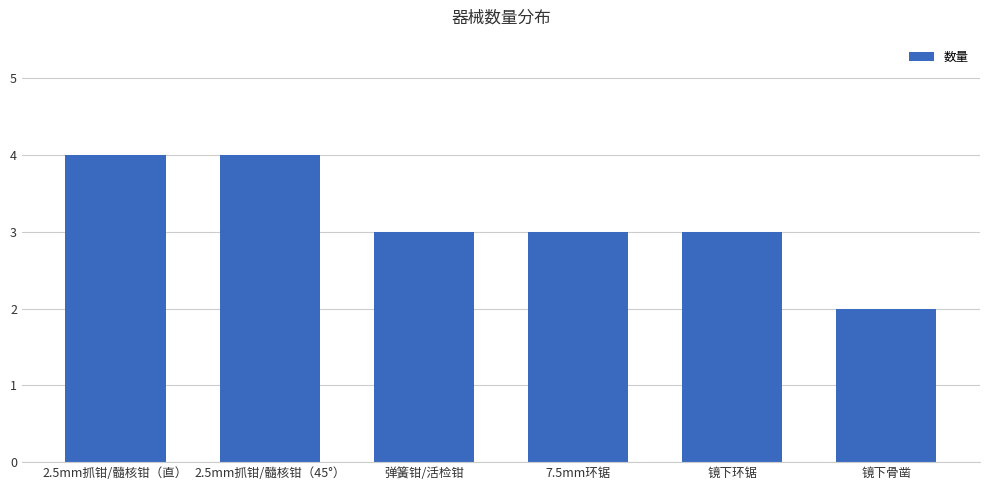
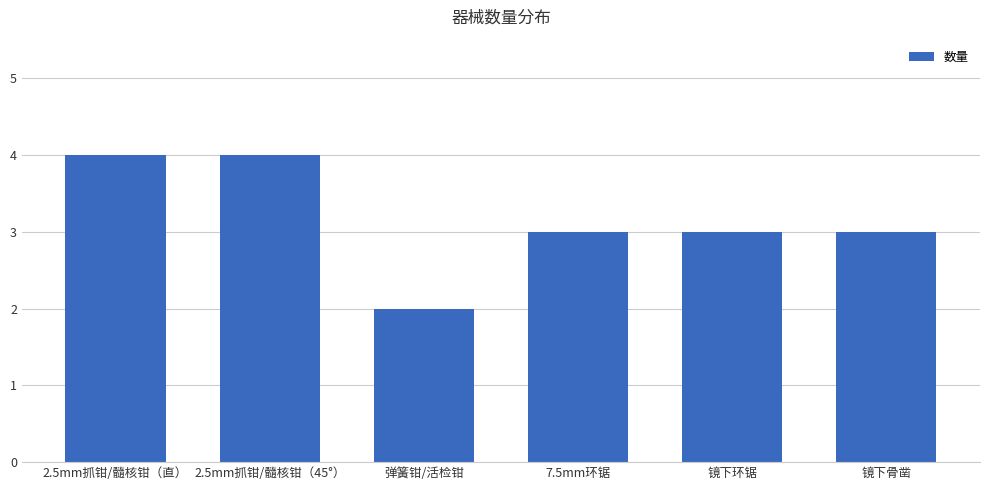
弹簧钳/活检钳: 3 -> 2
镜下骨凿: 2 -> 3
